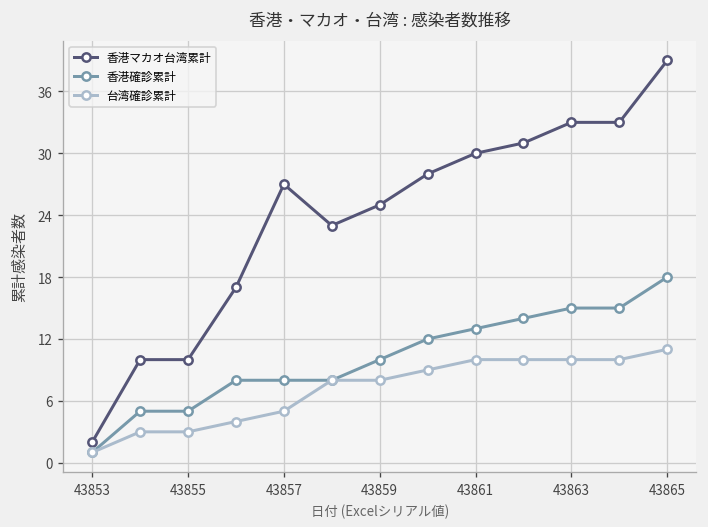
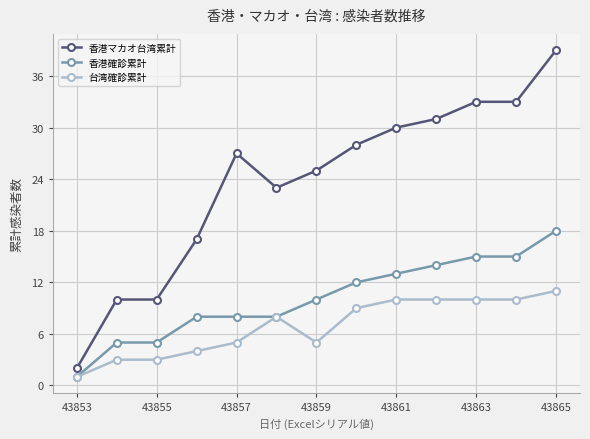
台湾確診累計, 43859: 8 -> 5
